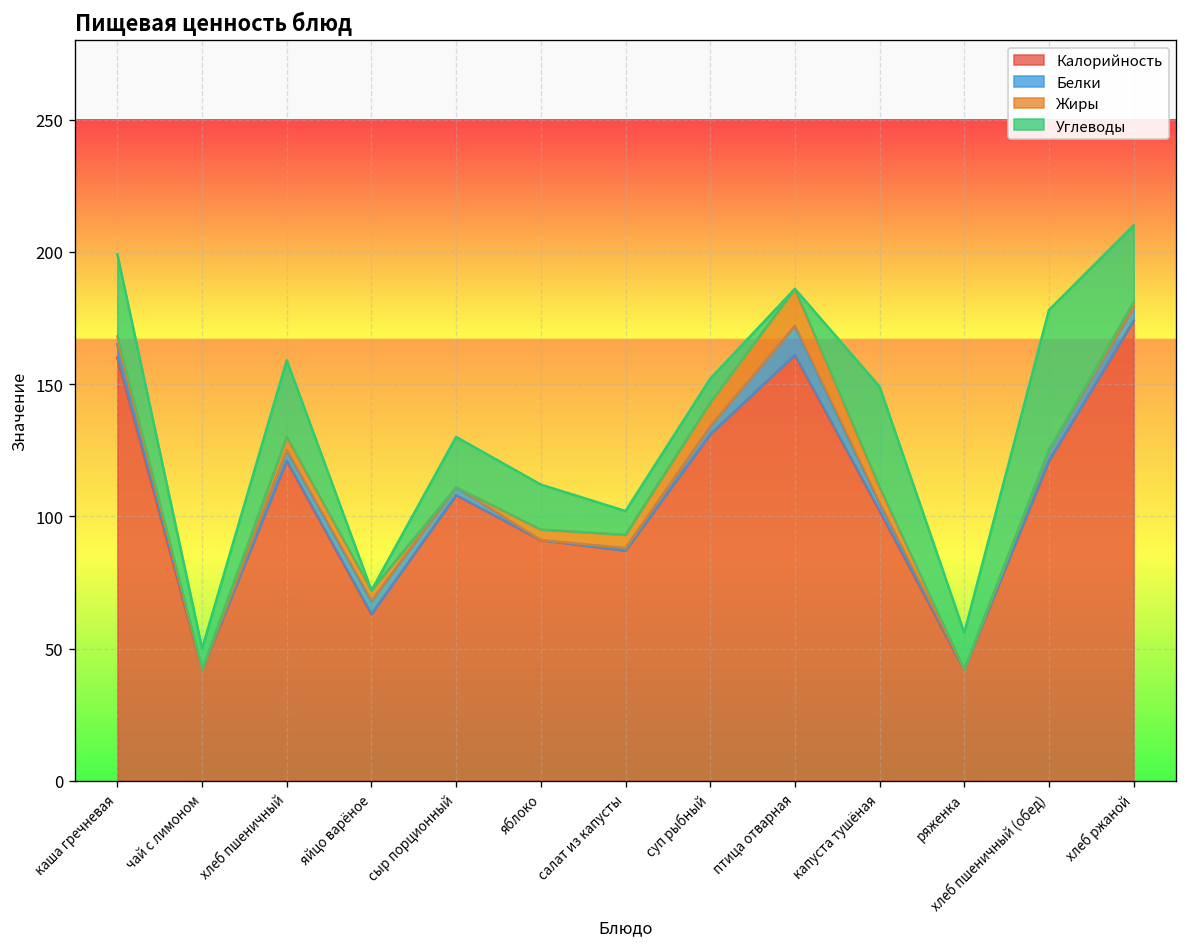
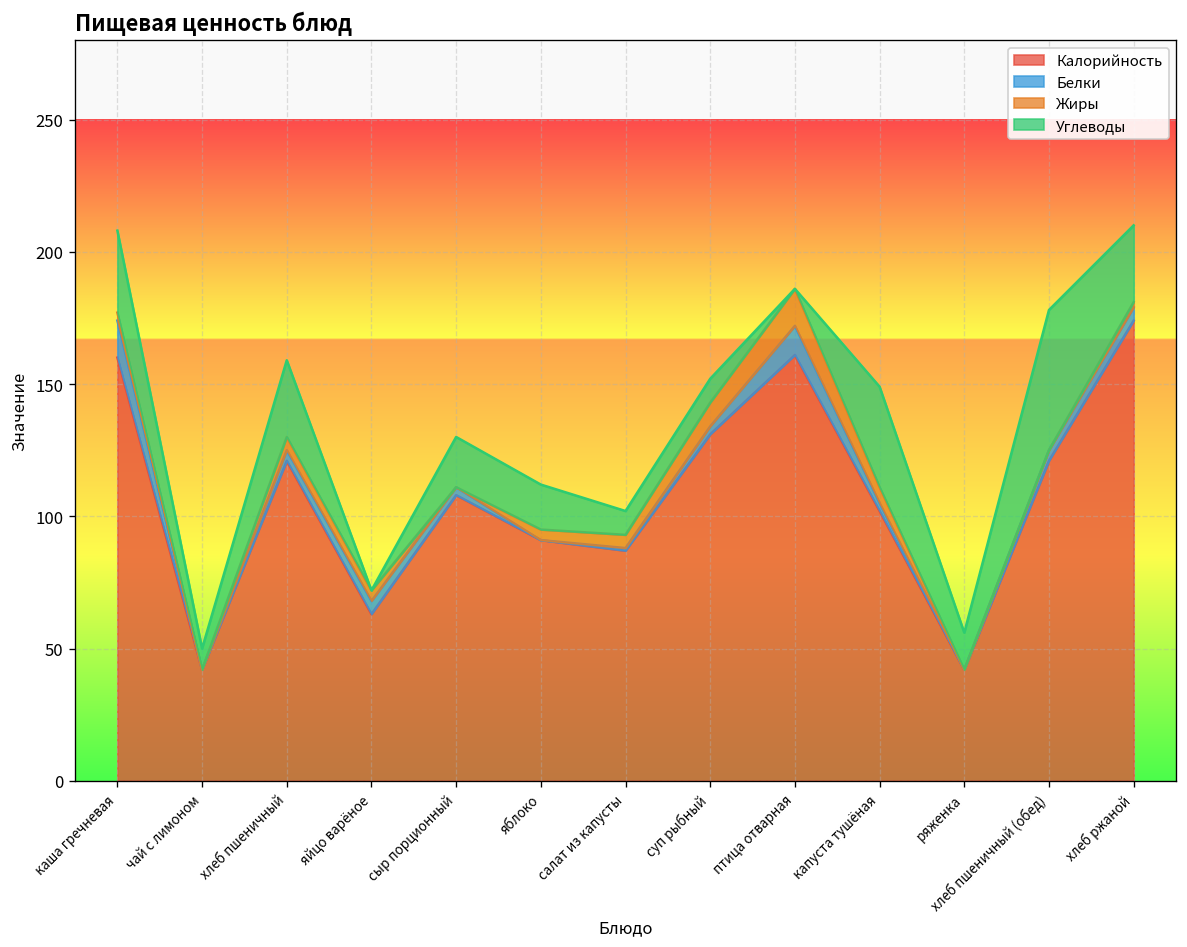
Белки, каша гречневая: 5 -> 14
